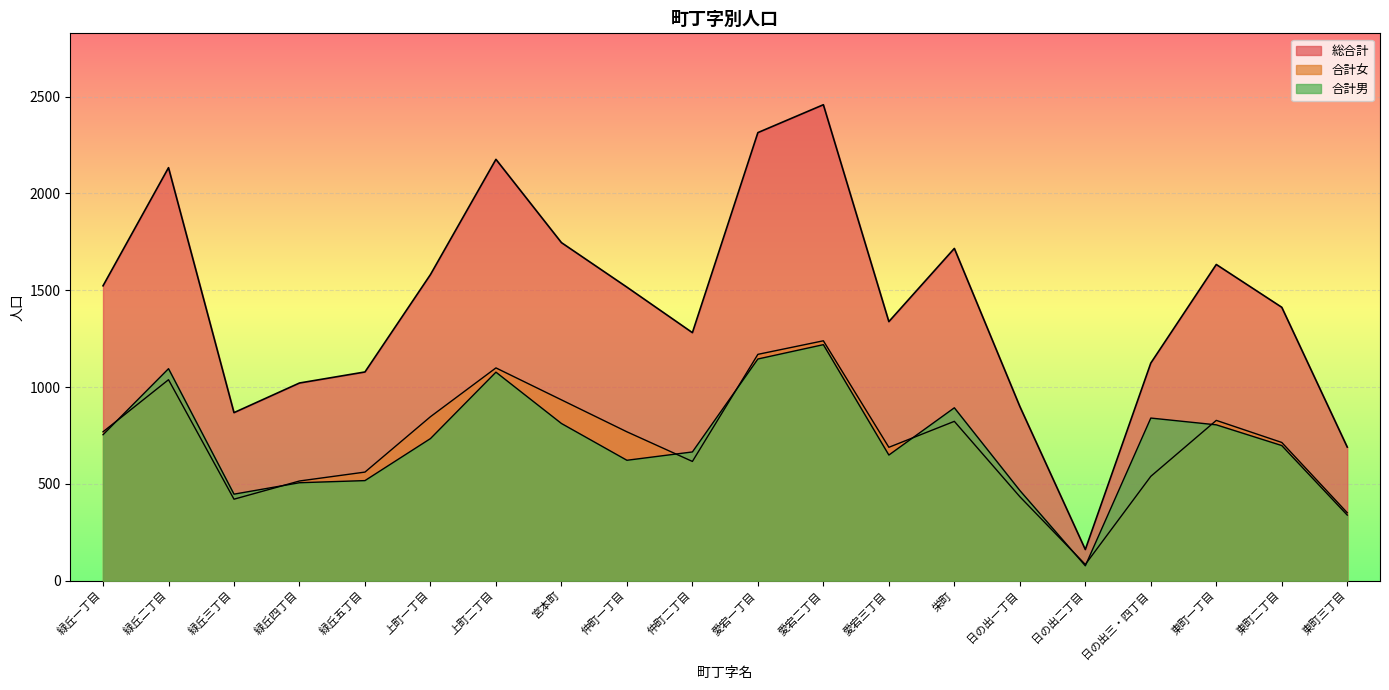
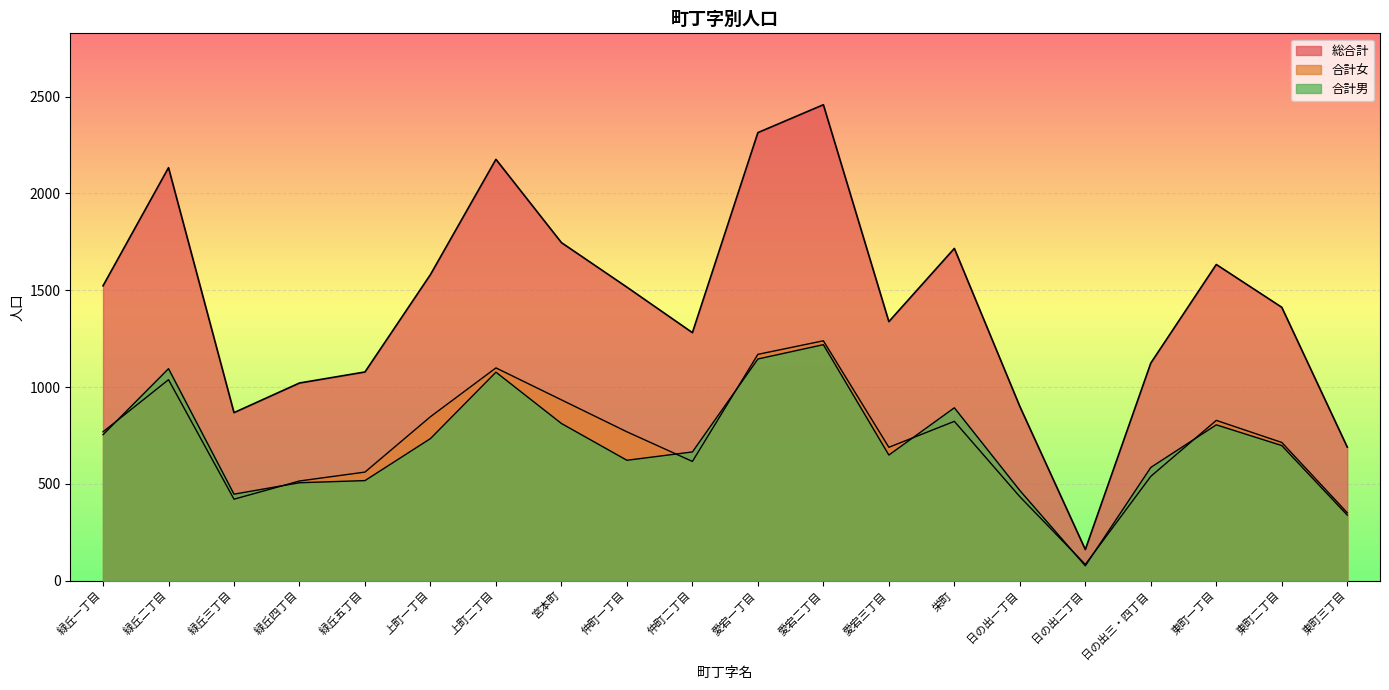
合計男, 日の出三・四丁目: 840 -> 590
